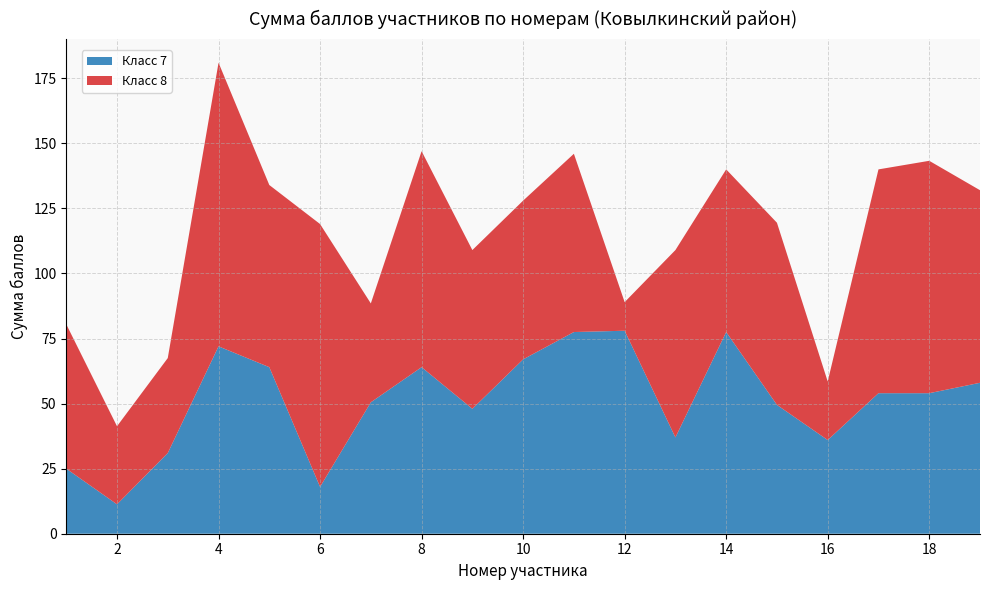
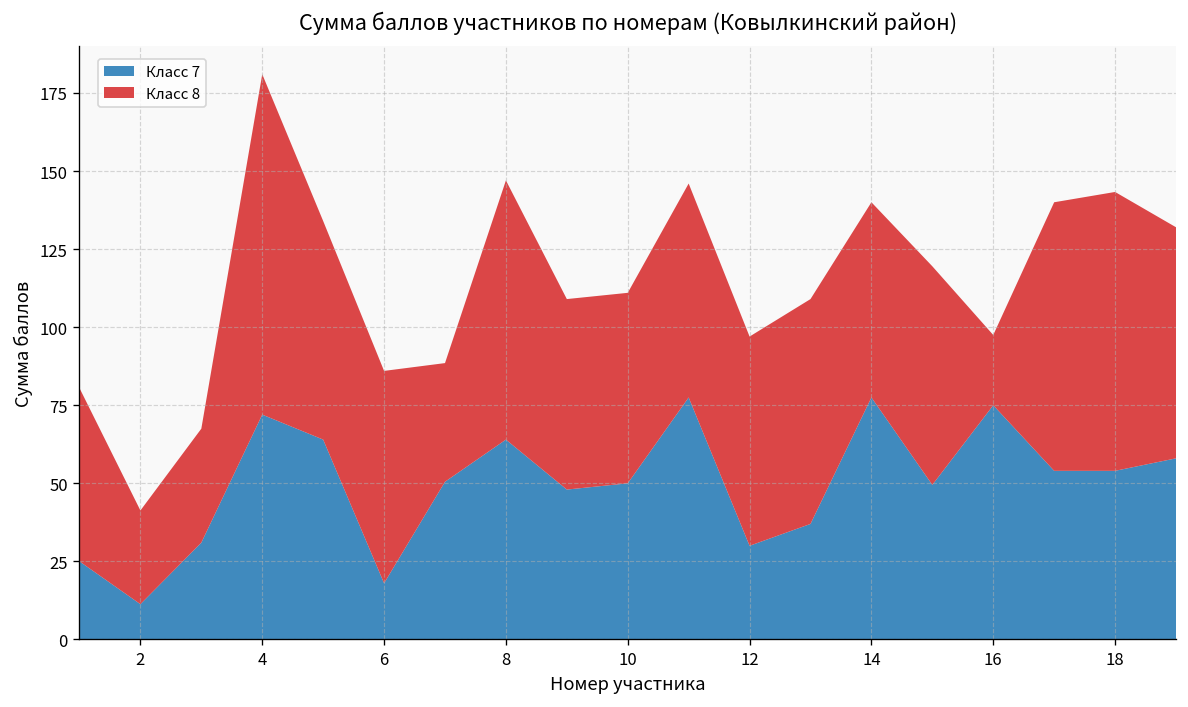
Класс 8, 6: 101 -> 68
Класс 7, 10: 67 -> 50
Класс 7, 12: 78 -> 30
Класс 8, 12: 11 -> 67
Класс 7, 16: 36 -> 75
